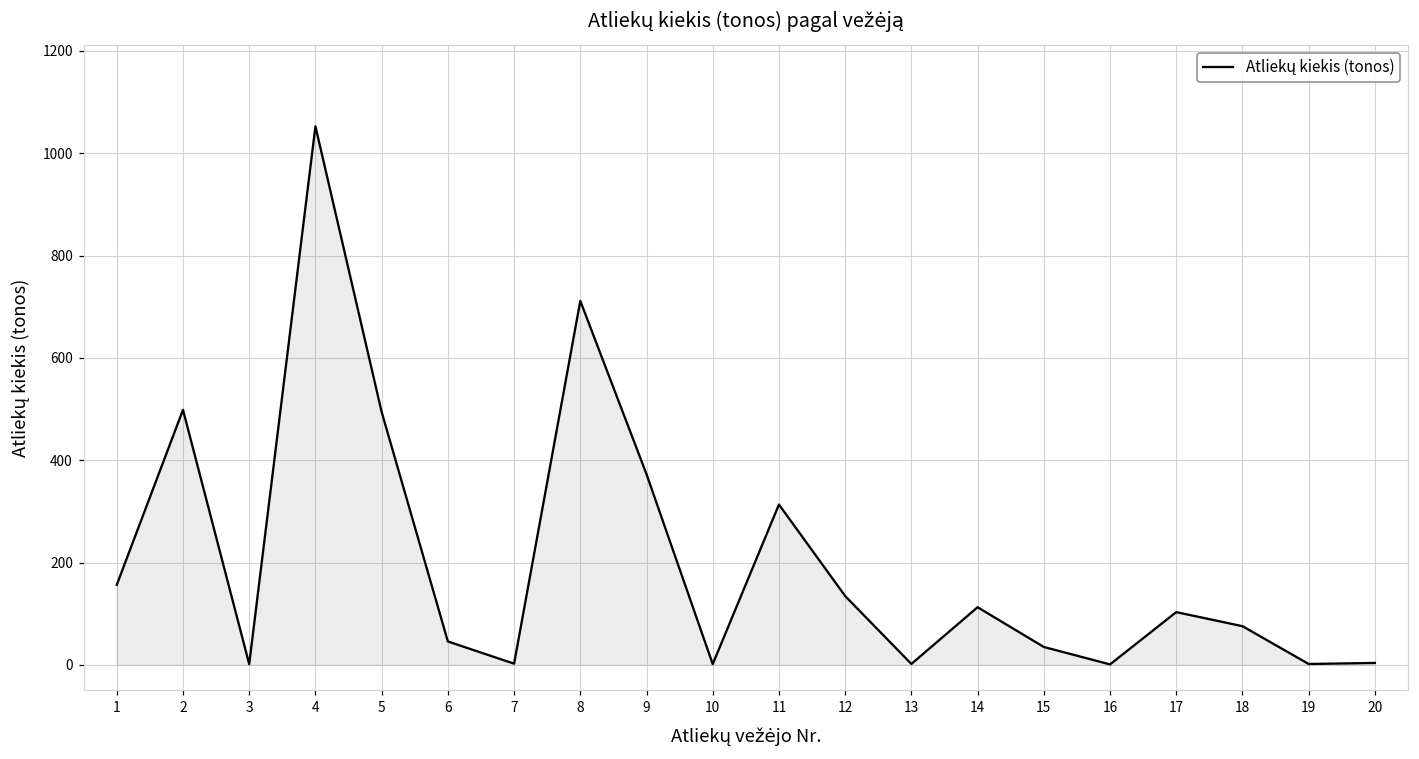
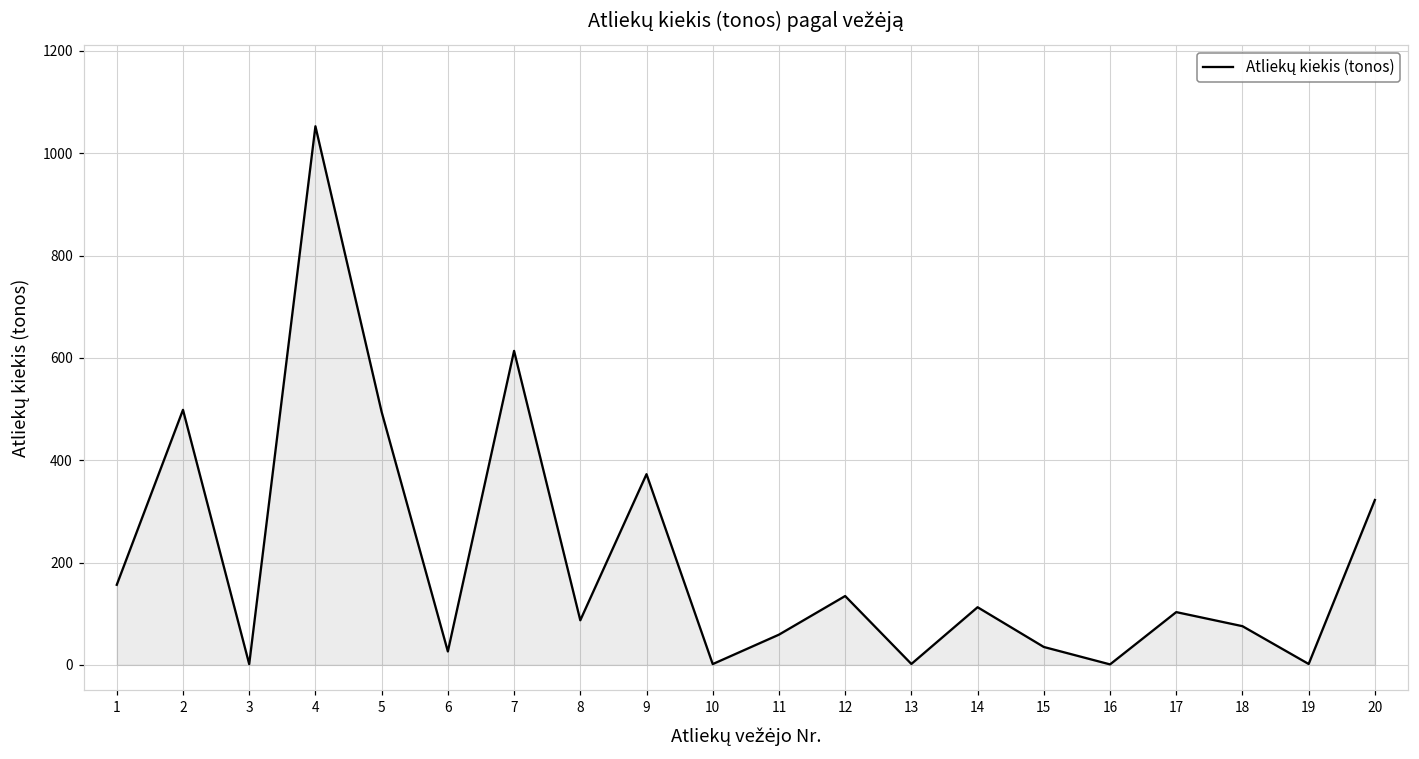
6: 50 -> 30
7: 0 -> 610
8: 710 -> 90
11: 310 -> 60
20: 0 -> 320
